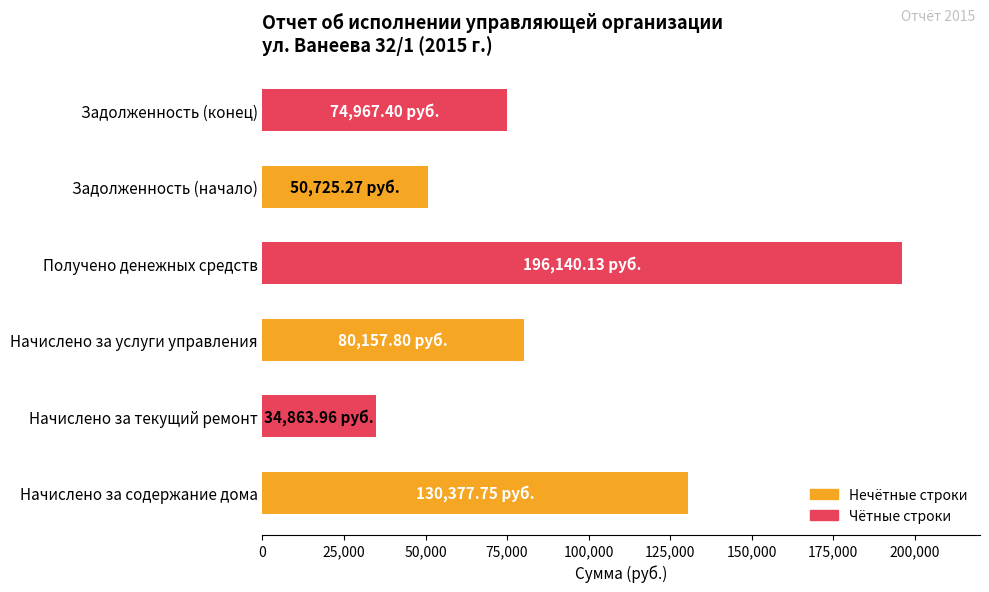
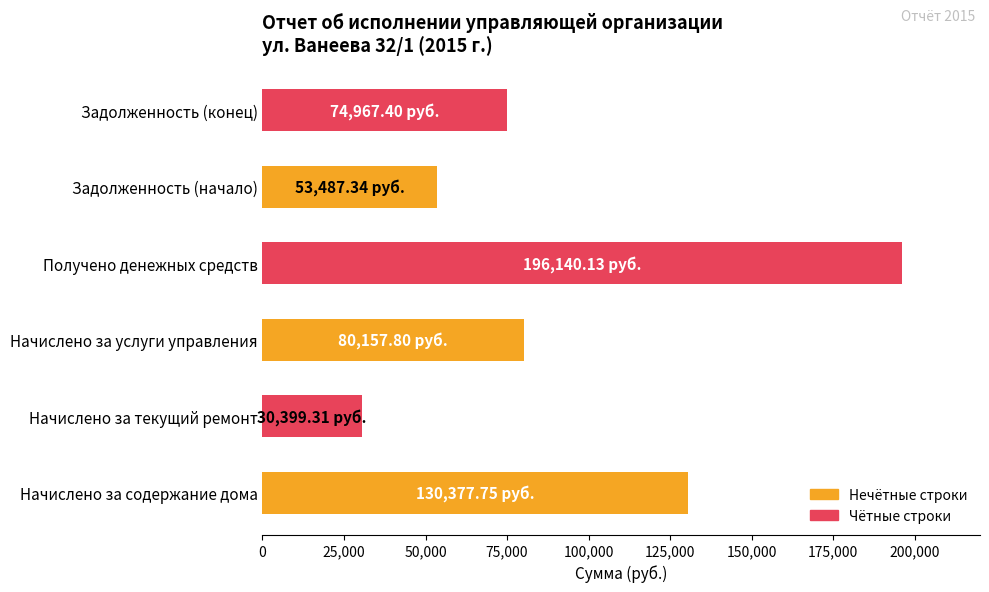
Задолженность (начало): 50,725.27 -> 53,487.34
Начислено за текущий ремонт: 34,863.96 -> 30,399.31
